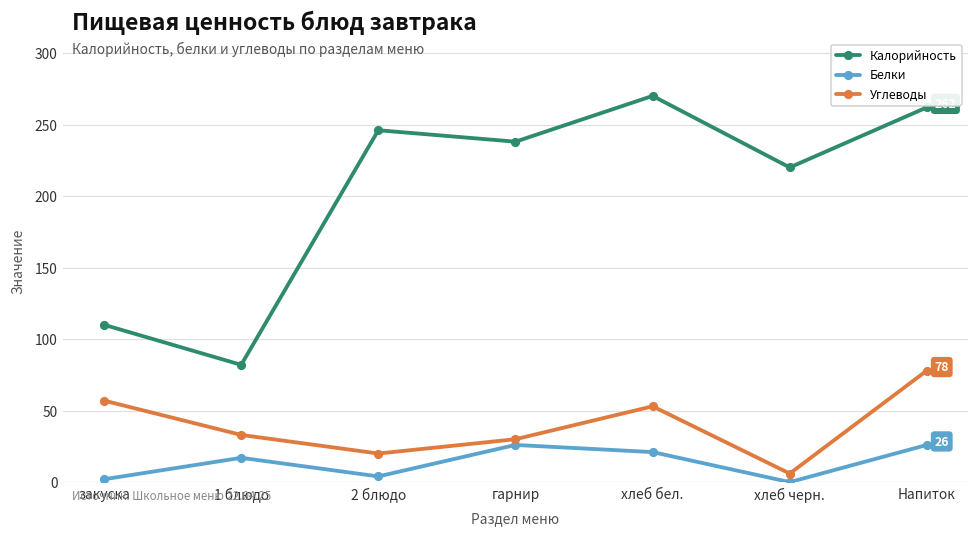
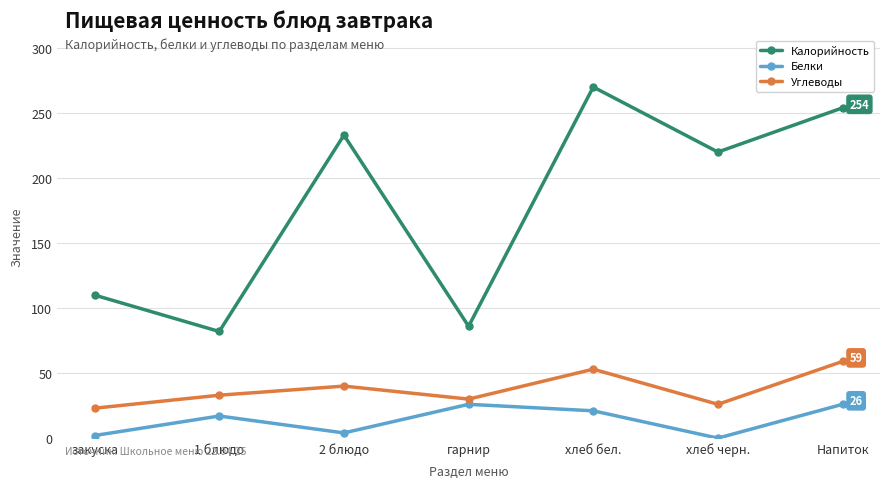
Углеводы, закуска: 57 -> 23
Калорийность, 2 блюдо: 246 -> 233
Углеводы, 2 блюдо: 20 -> 40
Калорийность, гарнир: 238 -> 86
Углеводы, хлеб черн.: 6 -> 26
Калорийность, Напиток: 262 -> 254
Углеводы, Напиток: 78 -> 59
